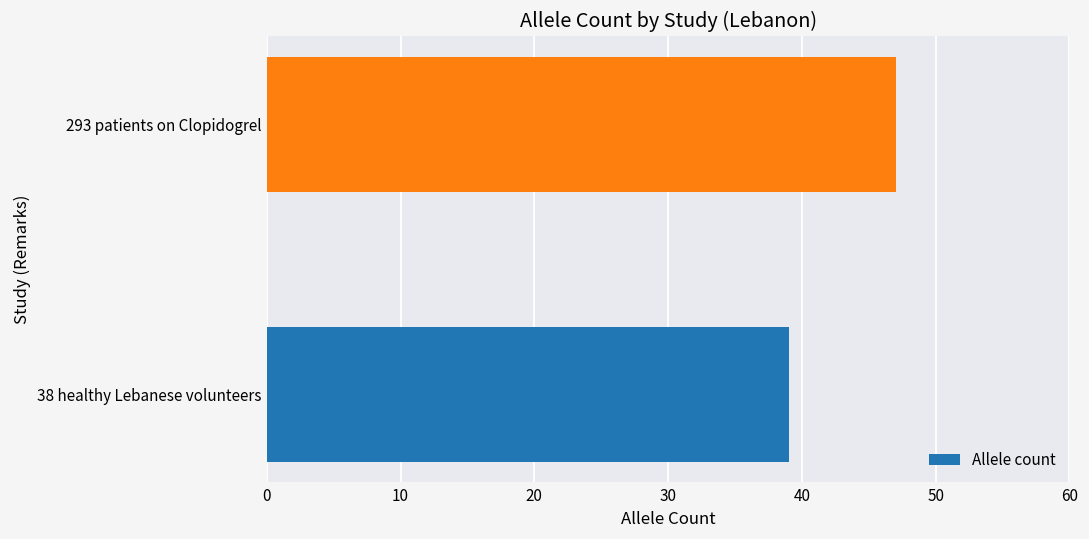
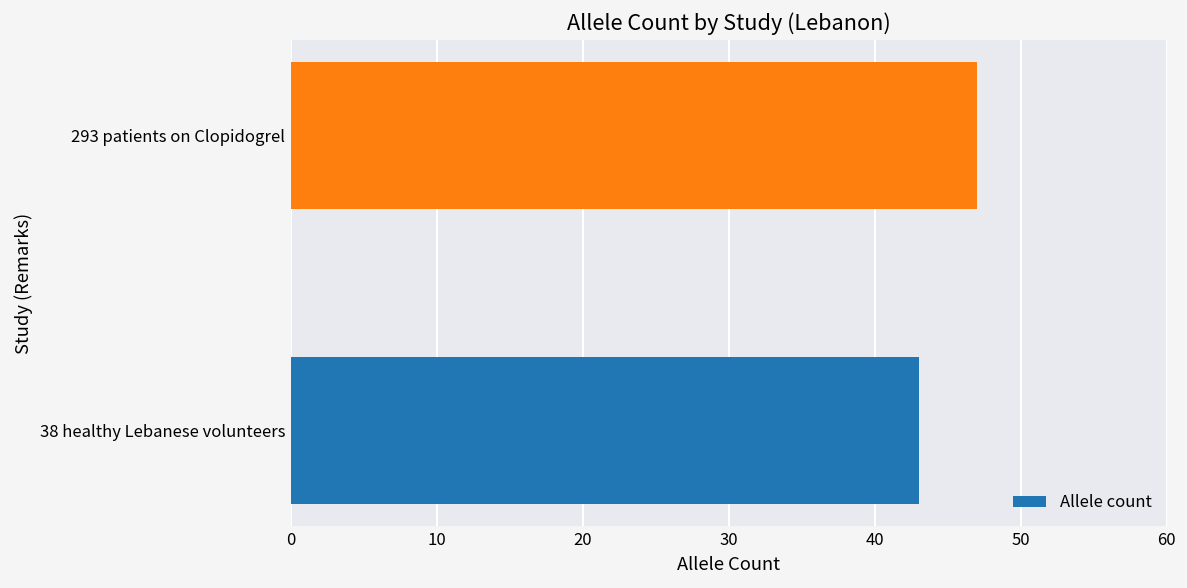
38 healthy Lebanese volunteers: 39 -> 43
